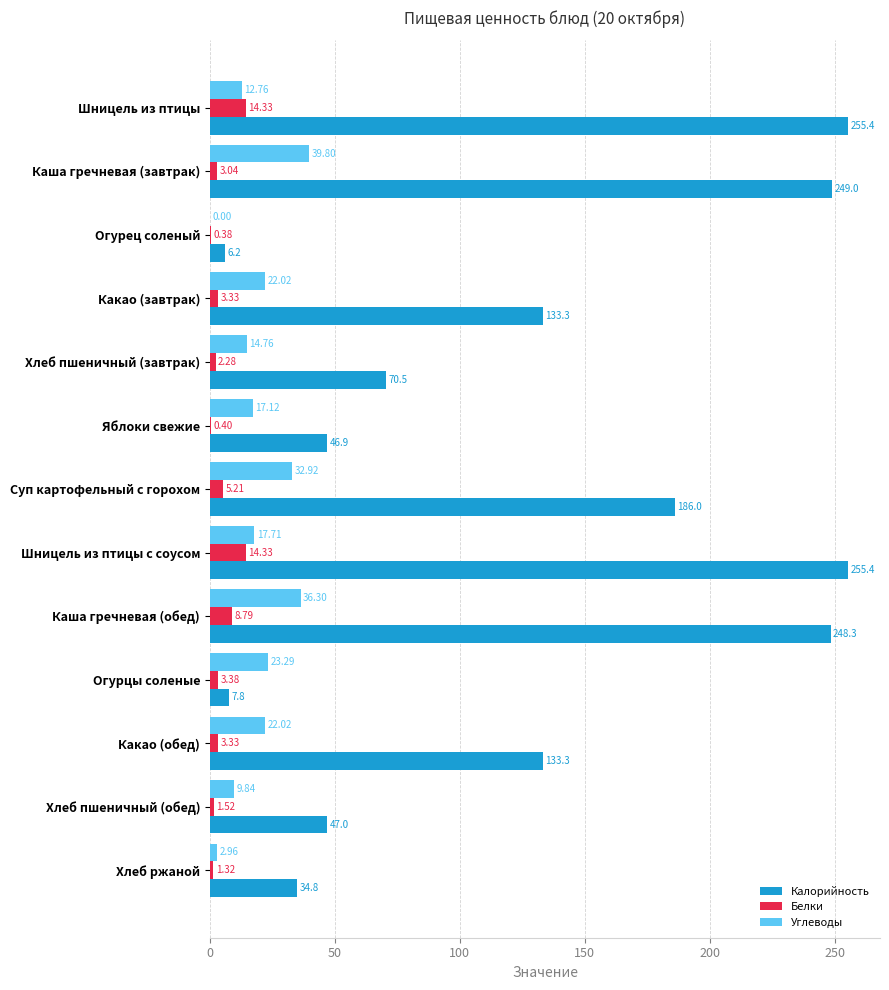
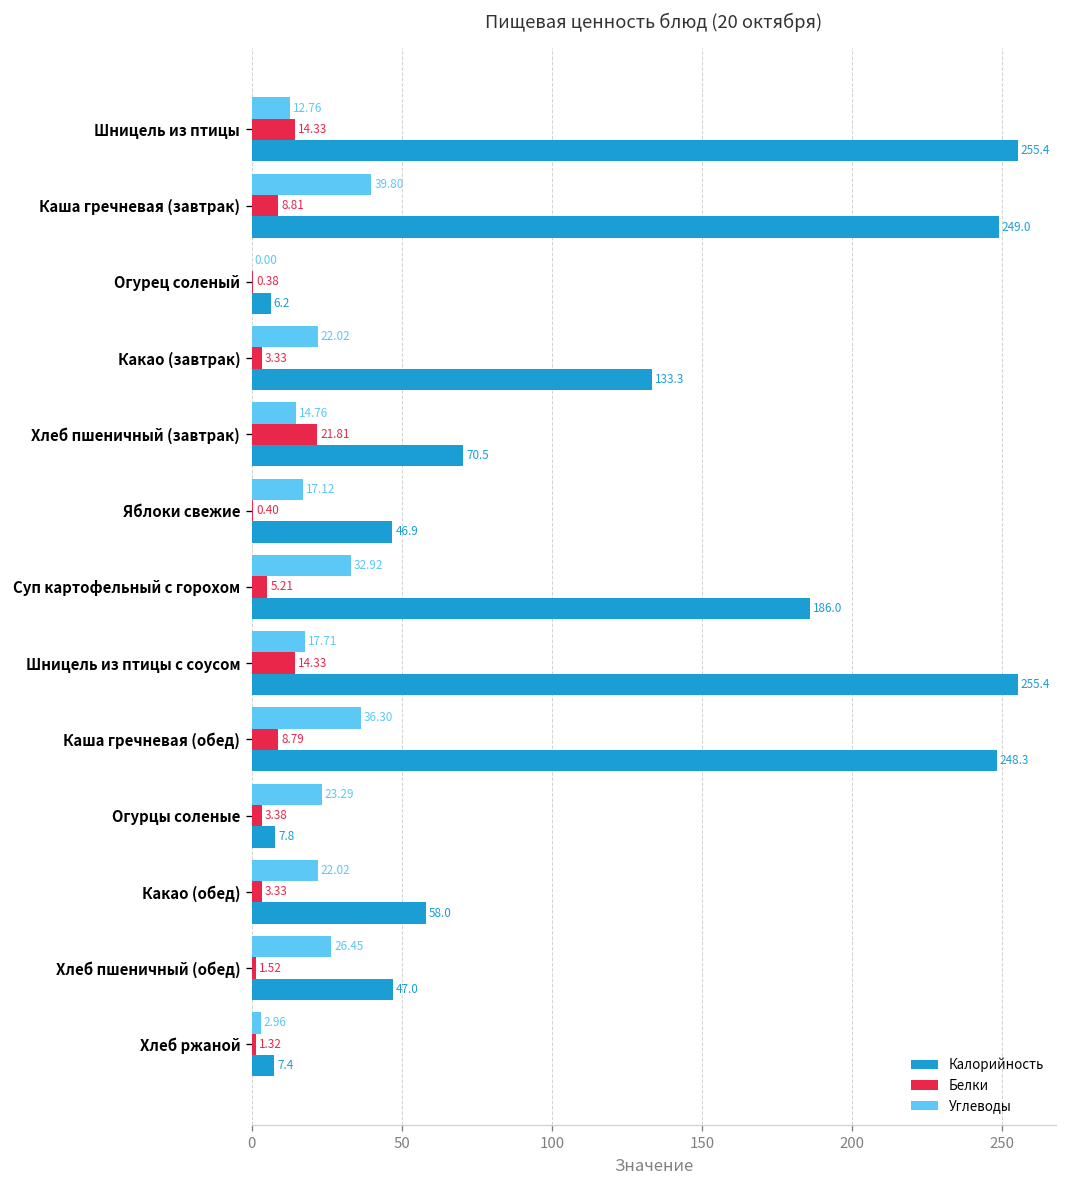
Белки, Каша гречневая (завтрак): 3.04 -> 8.81
Белки, Хлеб пшеничный (завтрак): 2.28 -> 21.81
Калорийность, Какао (обед): 133.3 -> 58.0
Углеводы, Хлеб пшеничный (обед): 9.84 -> 26.45
Калорийность, Хлеб ржаной: 34.8 -> 7.4
